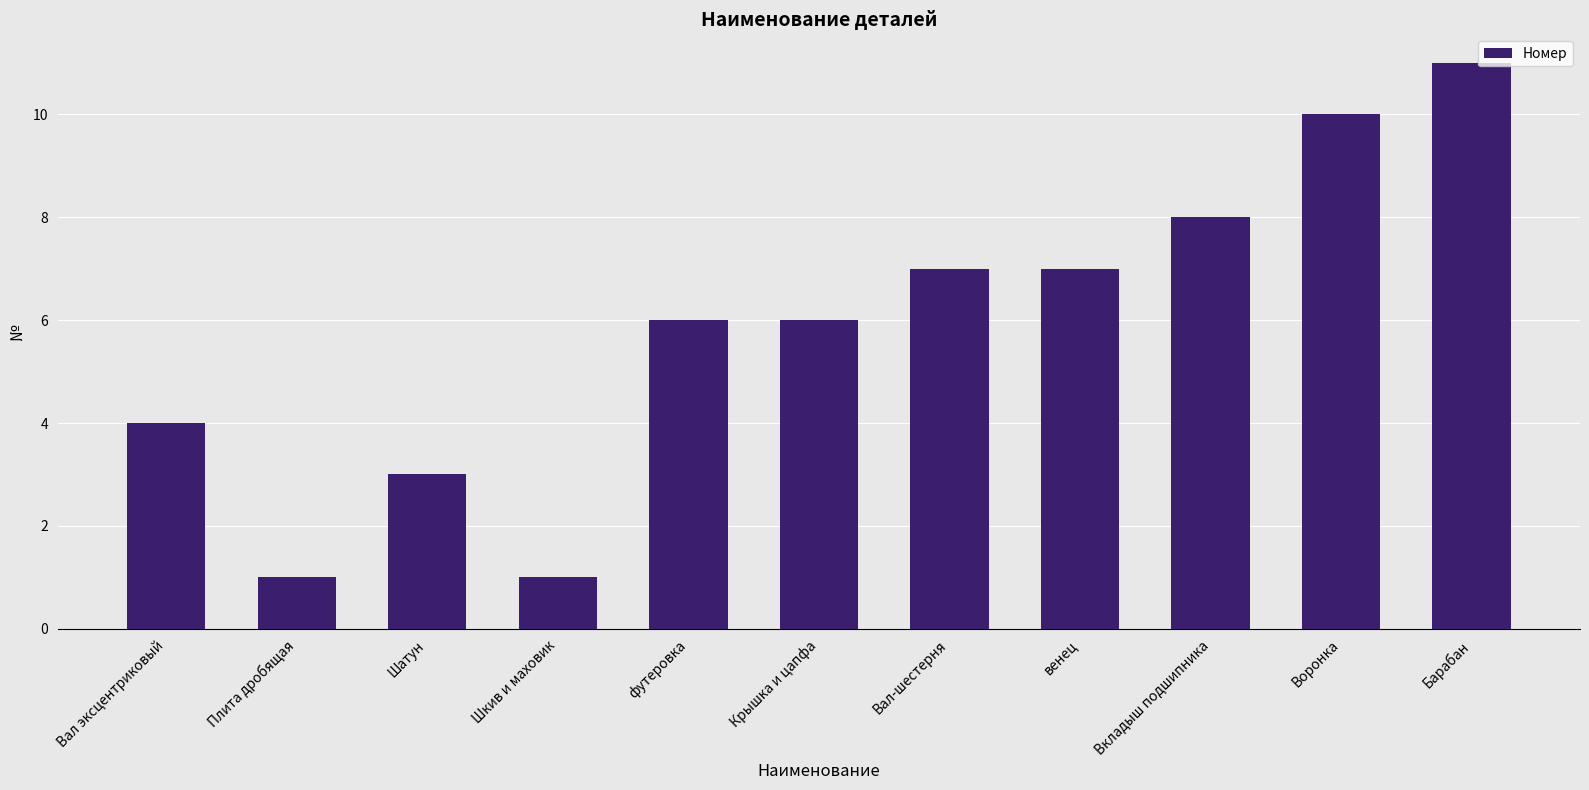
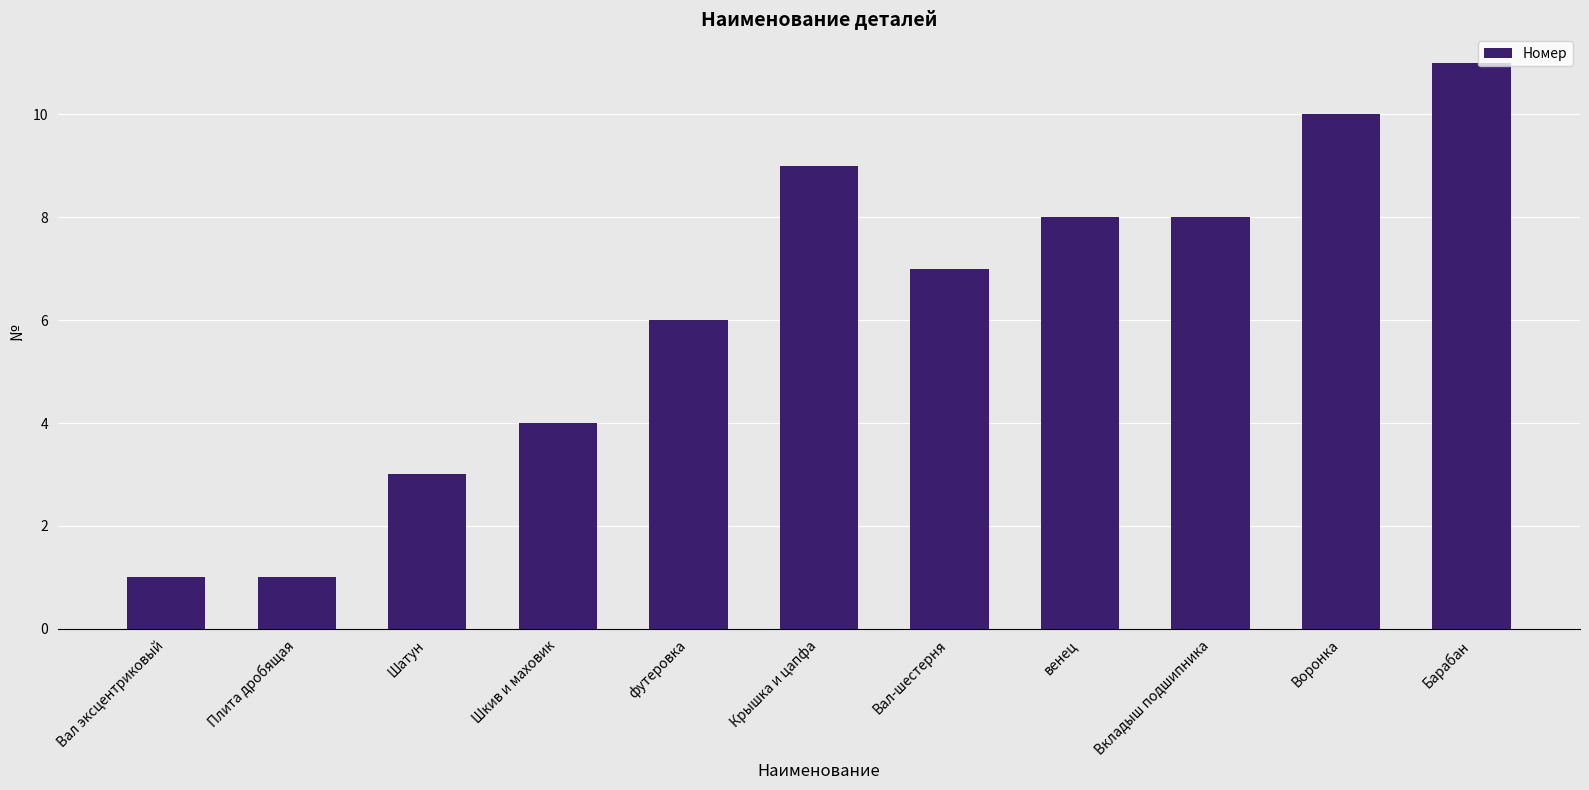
Вал эксцентриковый: 4 -> 1
Шкив и маховик: 1 -> 4
Крышка и цапфа: 6 -> 9
венец: 7 -> 8
